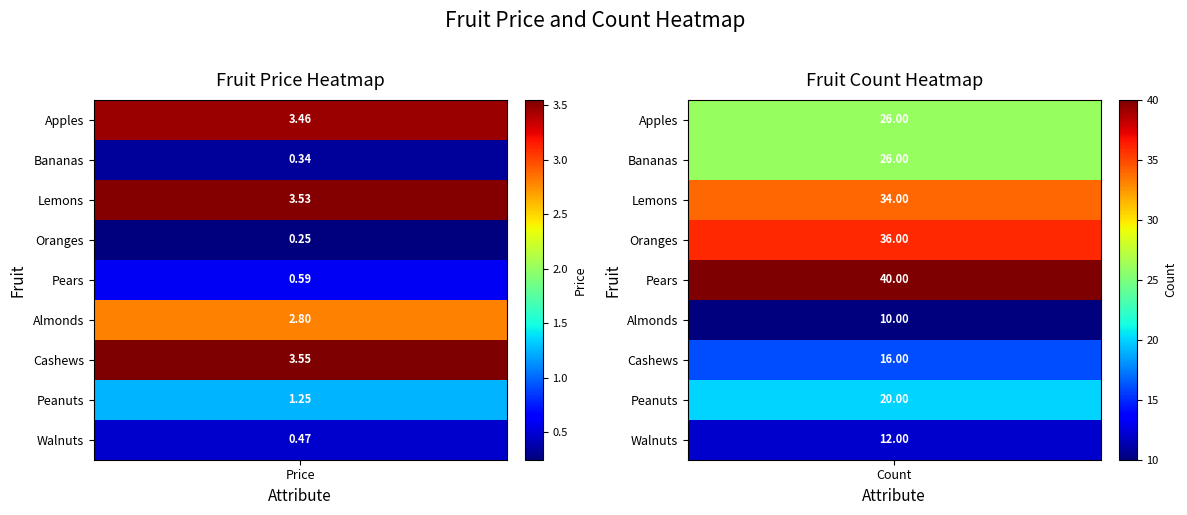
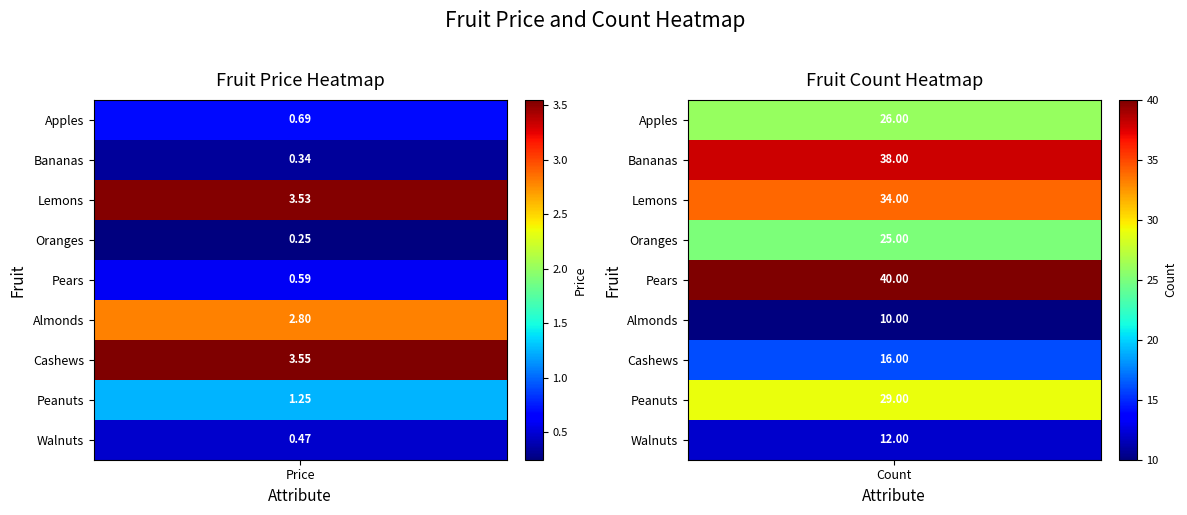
Fruit Price Heatmap, Apples, Price: 3.46 -> 0.69
Fruit Count Heatmap, Bananas, Count: 26.00 -> 38.00
Fruit Count Heatmap, Oranges, Count: 36.00 -> 25.00
Fruit Count Heatmap, Peanuts, Count: 20.00 -> 29.00
